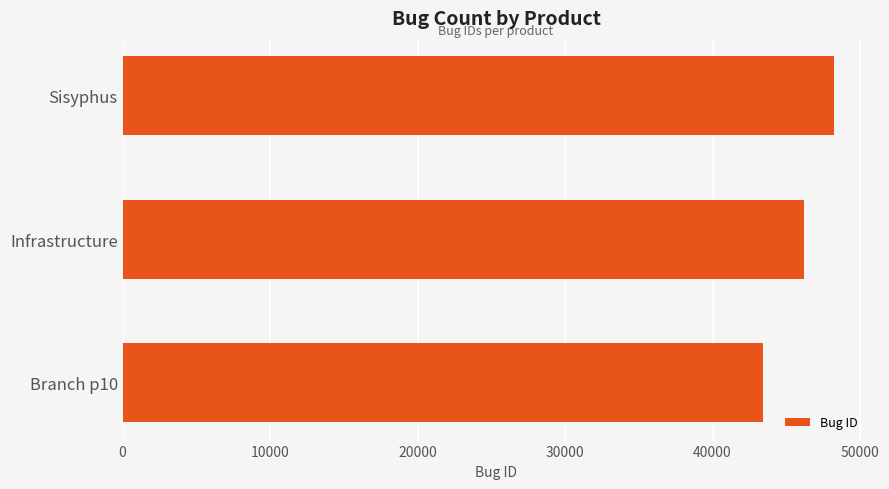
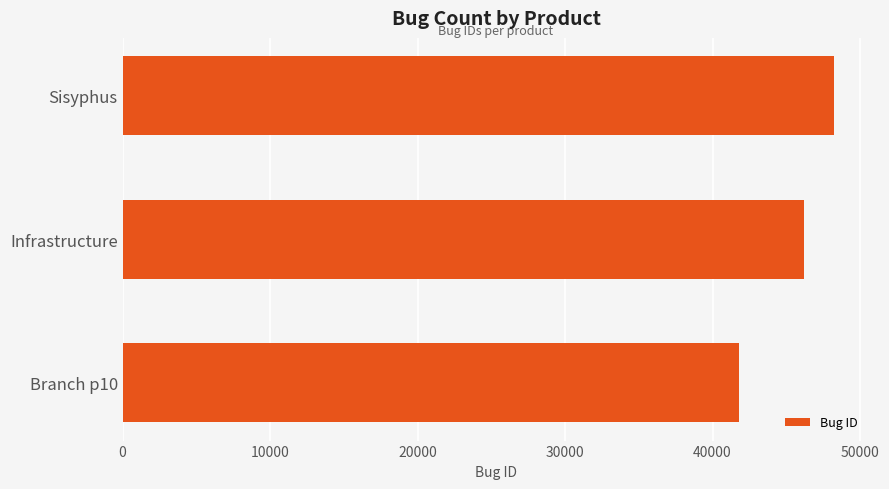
Branch p10: 43400 -> 41800
